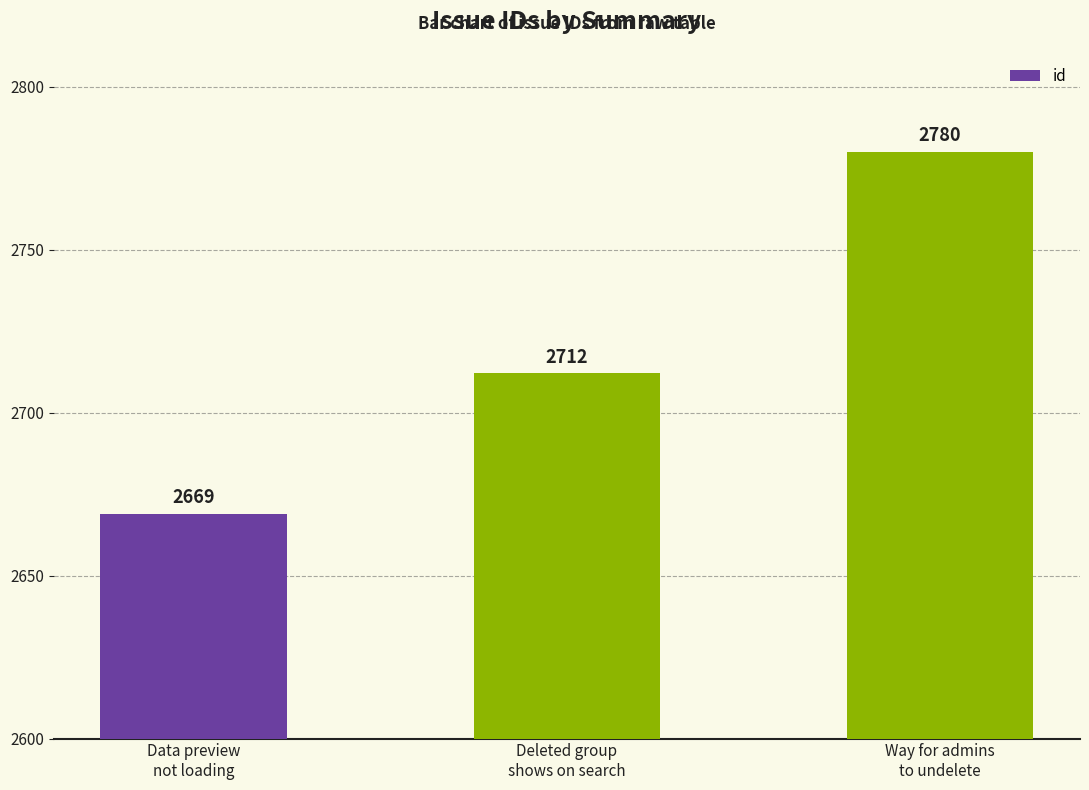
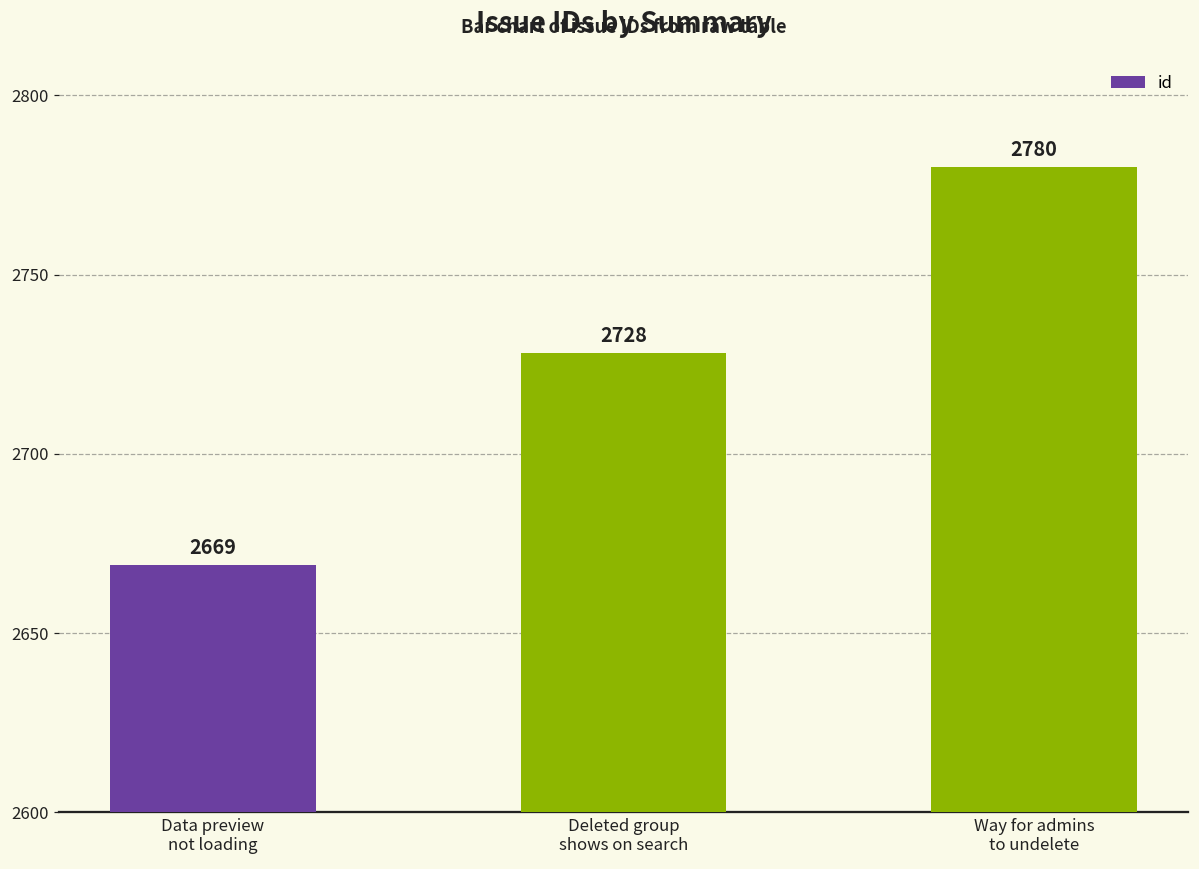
Deleted group shows on search: 2712 -> 2728
